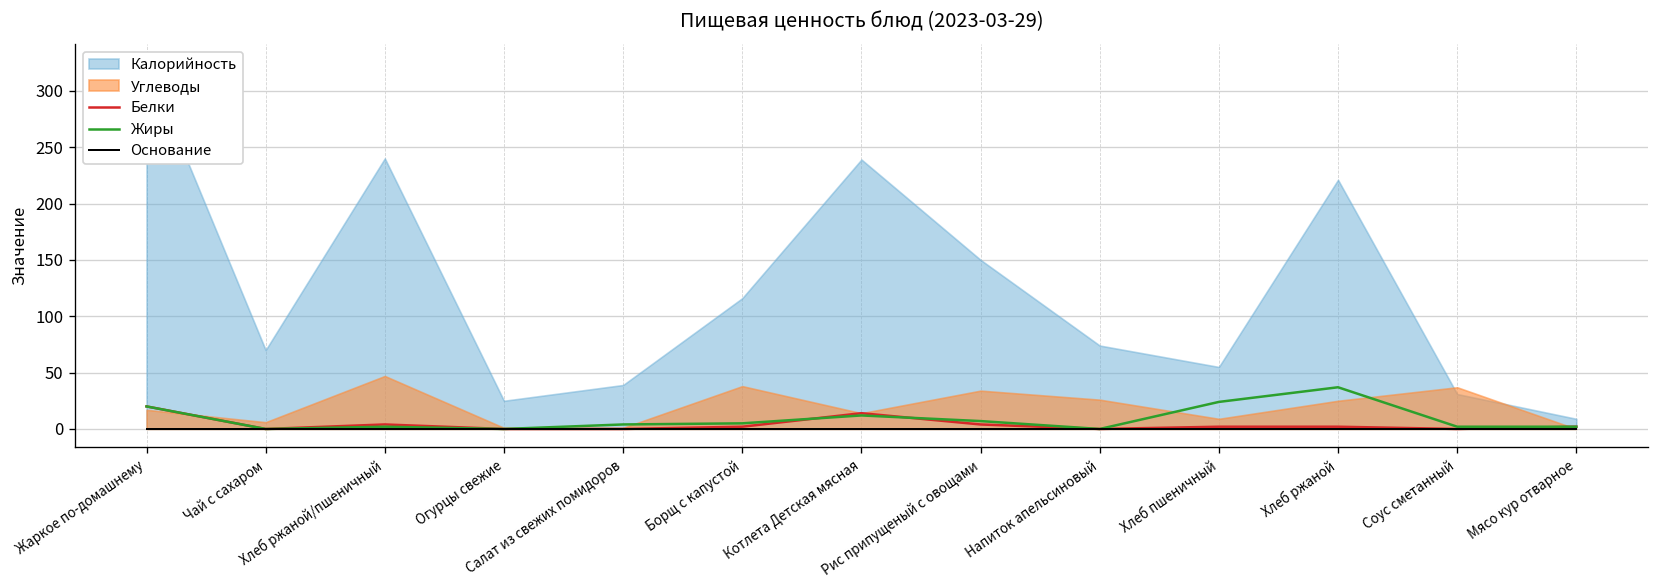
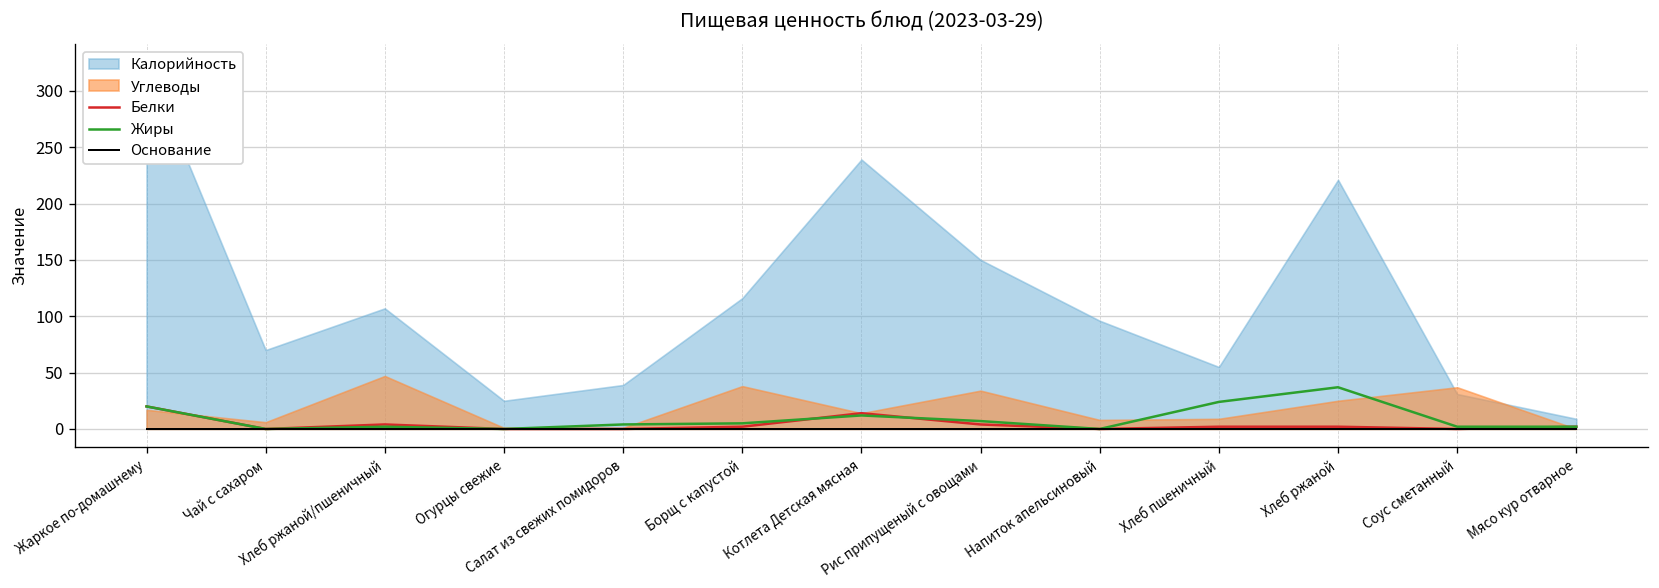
Калорийность, Хлеб ржаной/пшеничный: 240 -> 110
Калорийность, Напиток апельсиновый: 70 -> 100
Углеводы, Напиток апельсиновый: 30 -> 10
